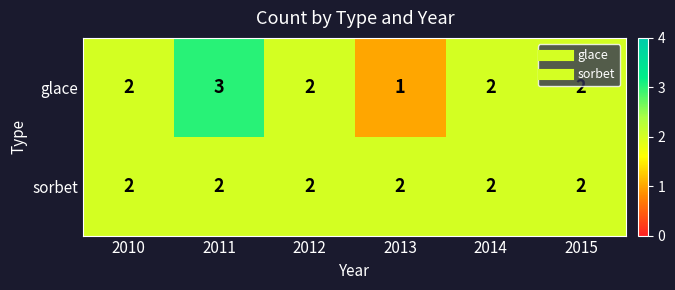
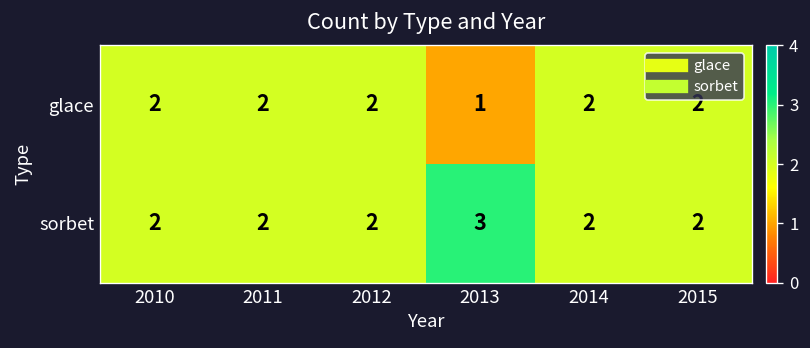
glace, 2011: 3 -> 2
sorbet, 2013: 2 -> 3
